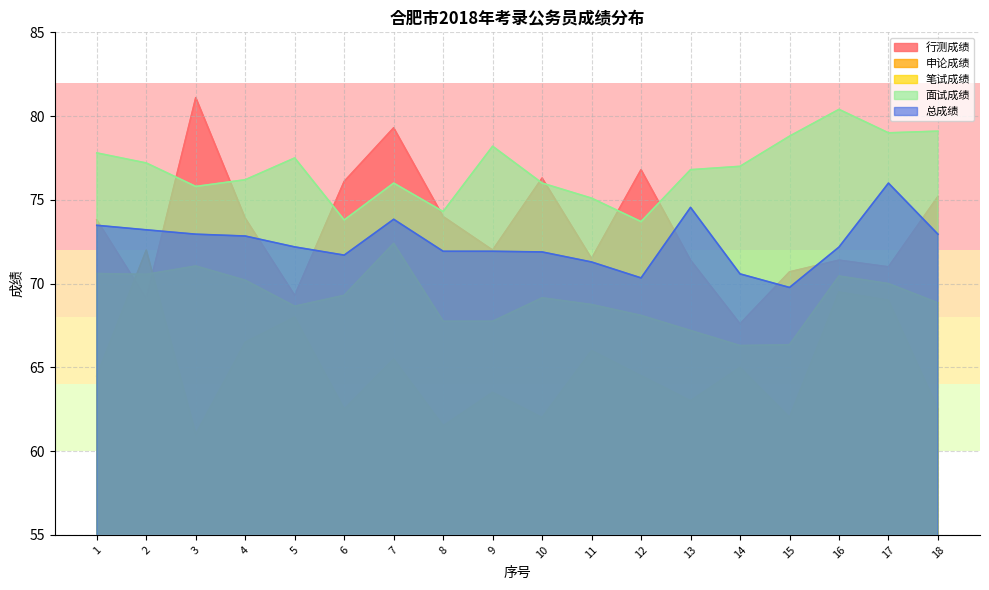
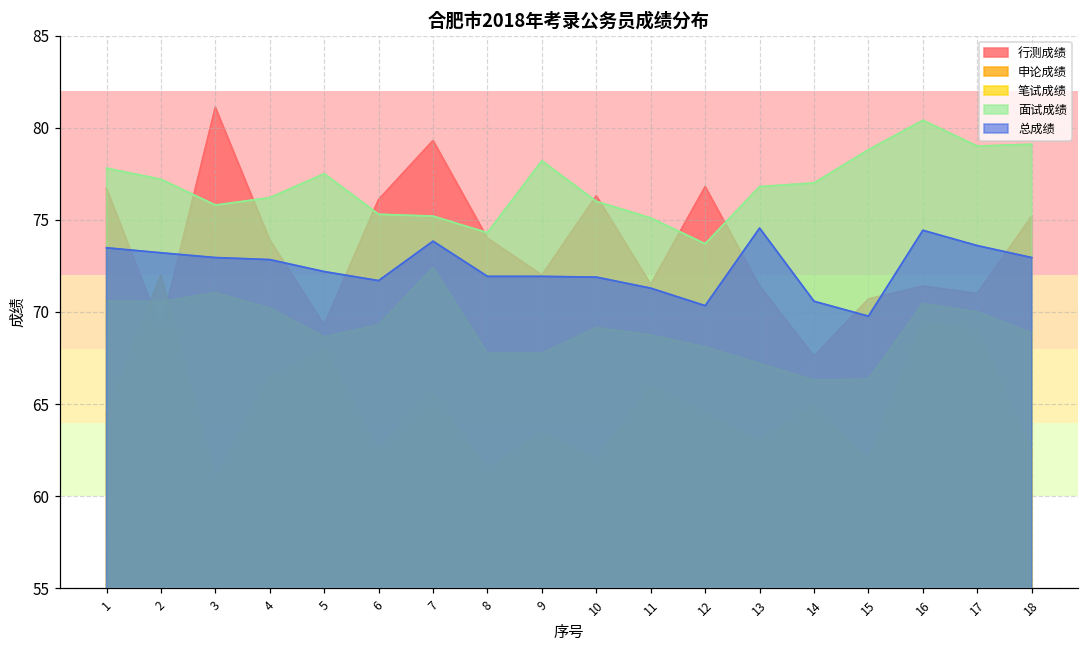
行测成绩, 1: 73.8 -> 76.7
面试成绩, 6: 73.8 -> 75.3
面试成绩, 7: 76.0 -> 75.2
总成绩, 16: 72.2 -> 74.4
总成绩, 17: 76.0 -> 73.6
